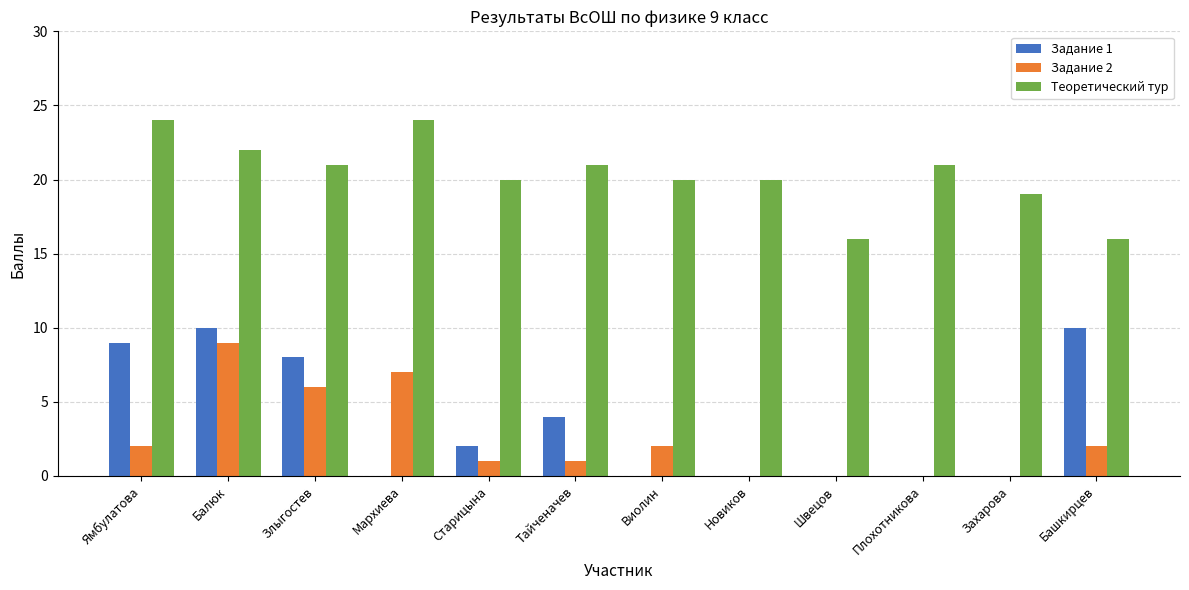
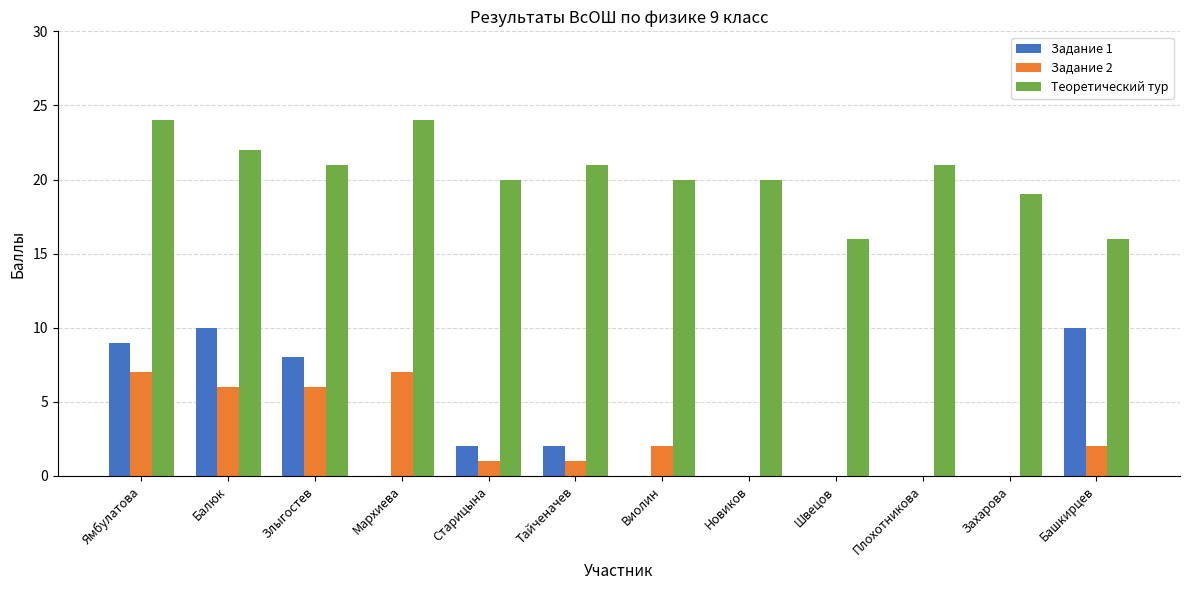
Задание 2, Ямбулатова: 2 -> 7
Задание 2, Балюк: 9 -> 6
Задание 1, Тайченачев: 4 -> 2
